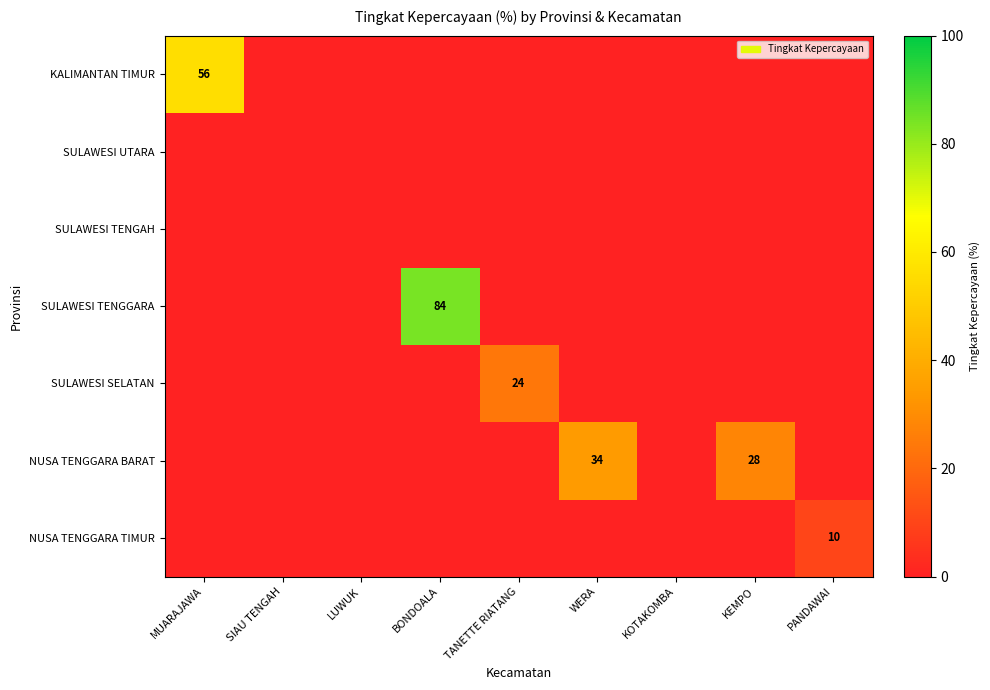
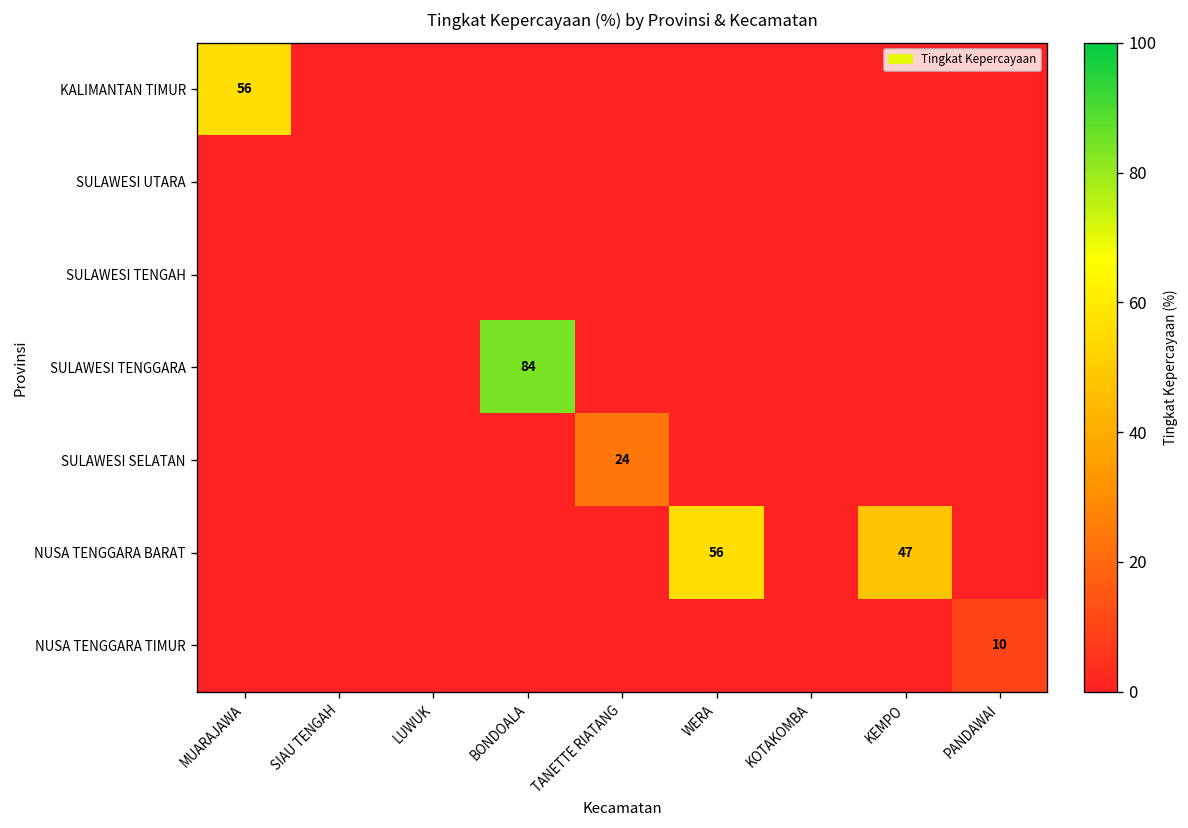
NUSA TENGGARA BARAT, WERA: 34 -> 56
NUSA TENGGARA BARAT, KEMPO: 28 -> 47
